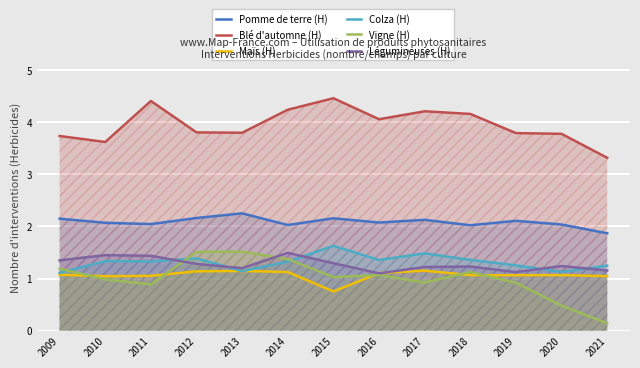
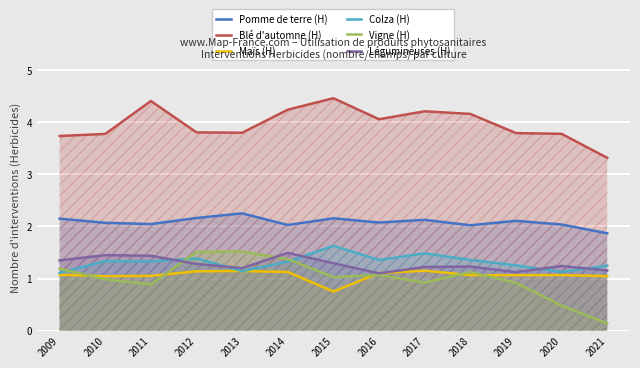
Blé d'automne (H), 2010: 3.6 -> 3.8
